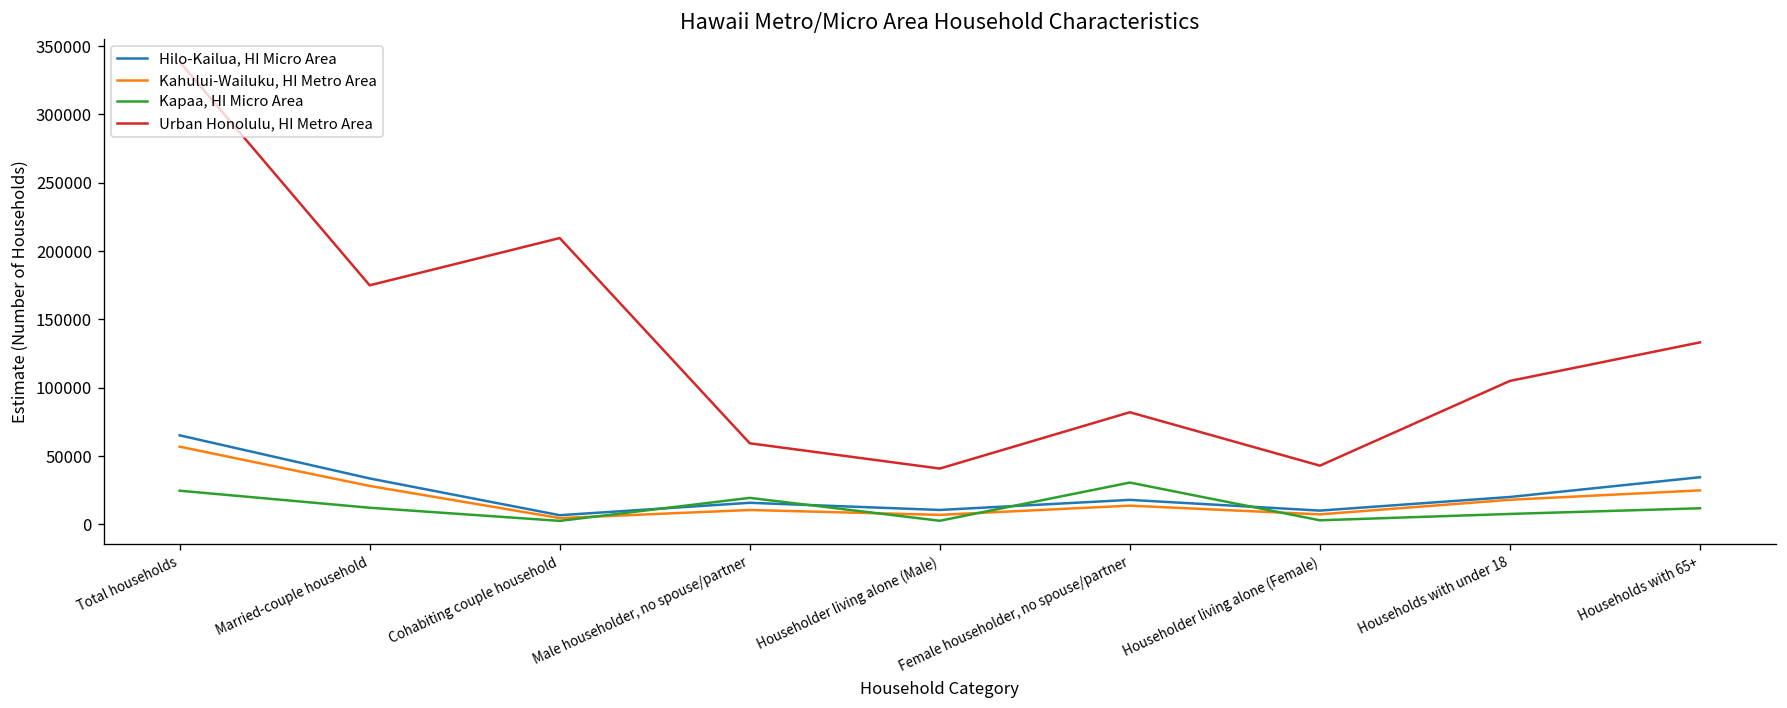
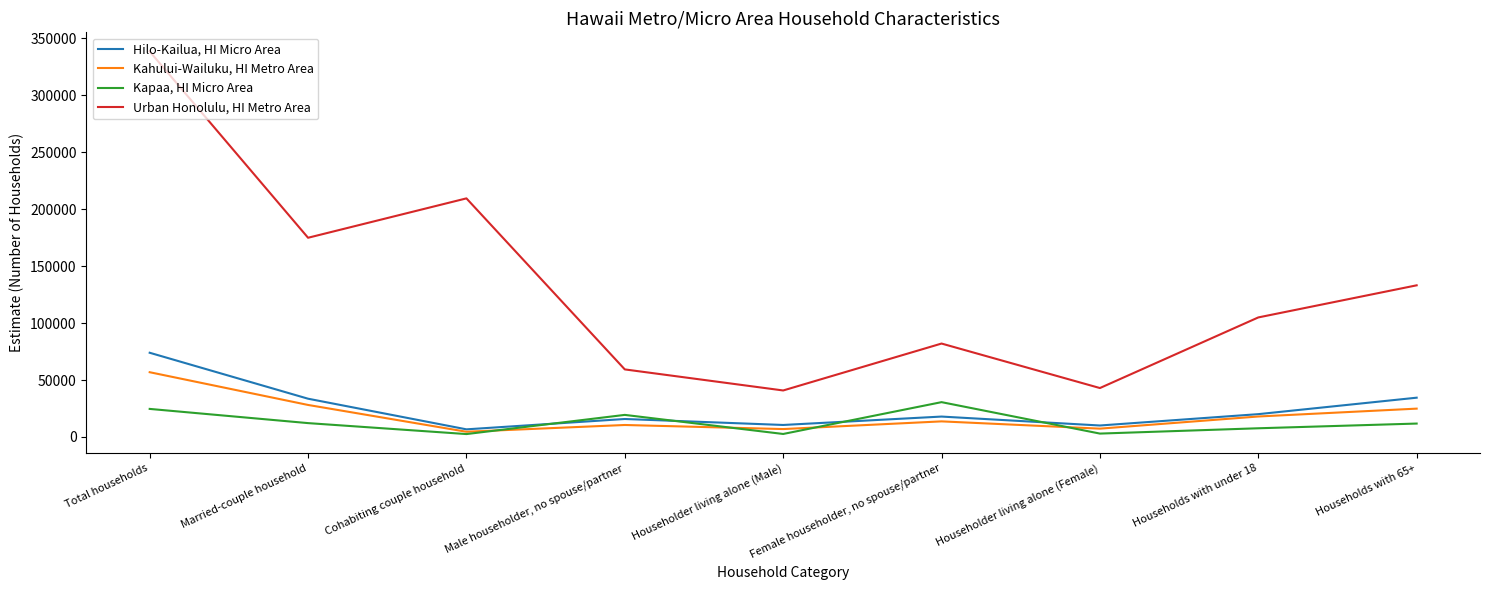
Hilo-Kailua, HI Micro Area, Total households: 65000 -> 74000
